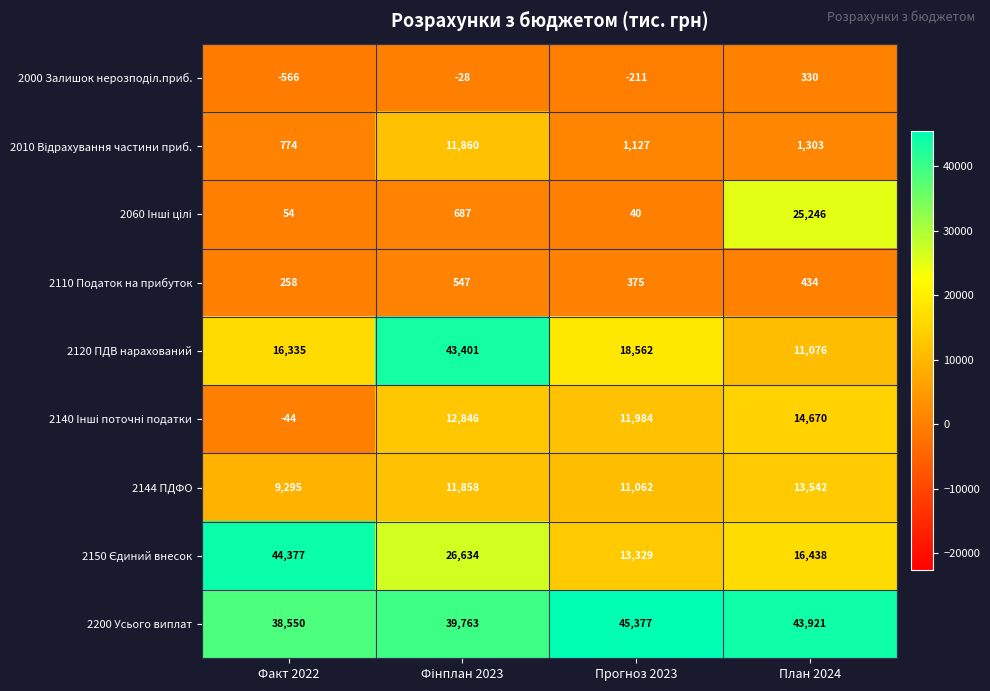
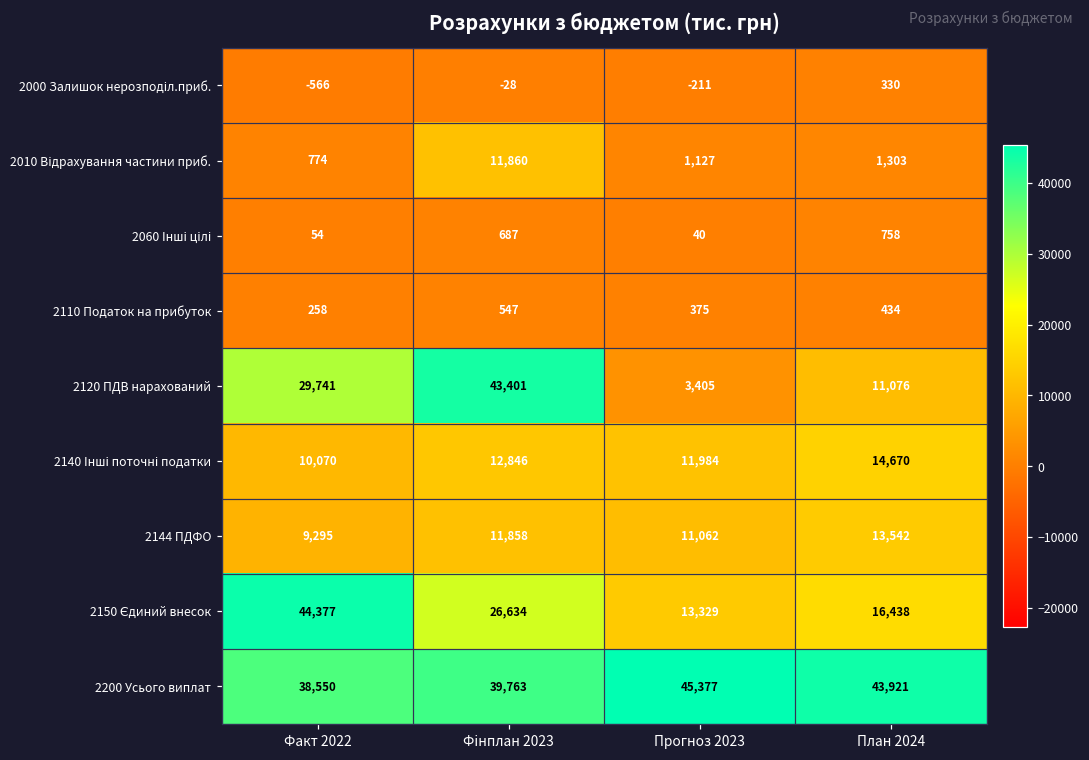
2060 Інші цілі, План 2024: 25,246 -> 758
2120 ПДВ нарахований, Факт 2022: 16,335 -> 29,741
2120 ПДВ нарахований, Прогноз 2023: 18,562 -> 3,405
2140 Інші поточні податки, Факт 2022: -44 -> 10,070
